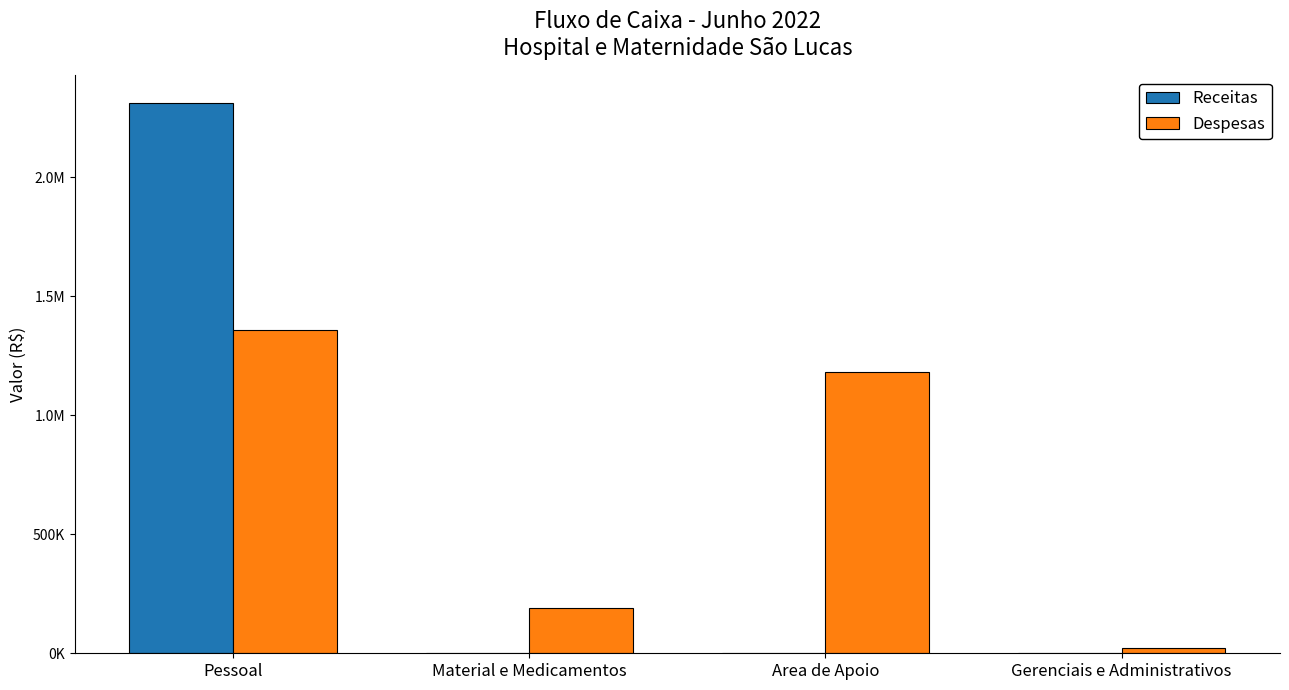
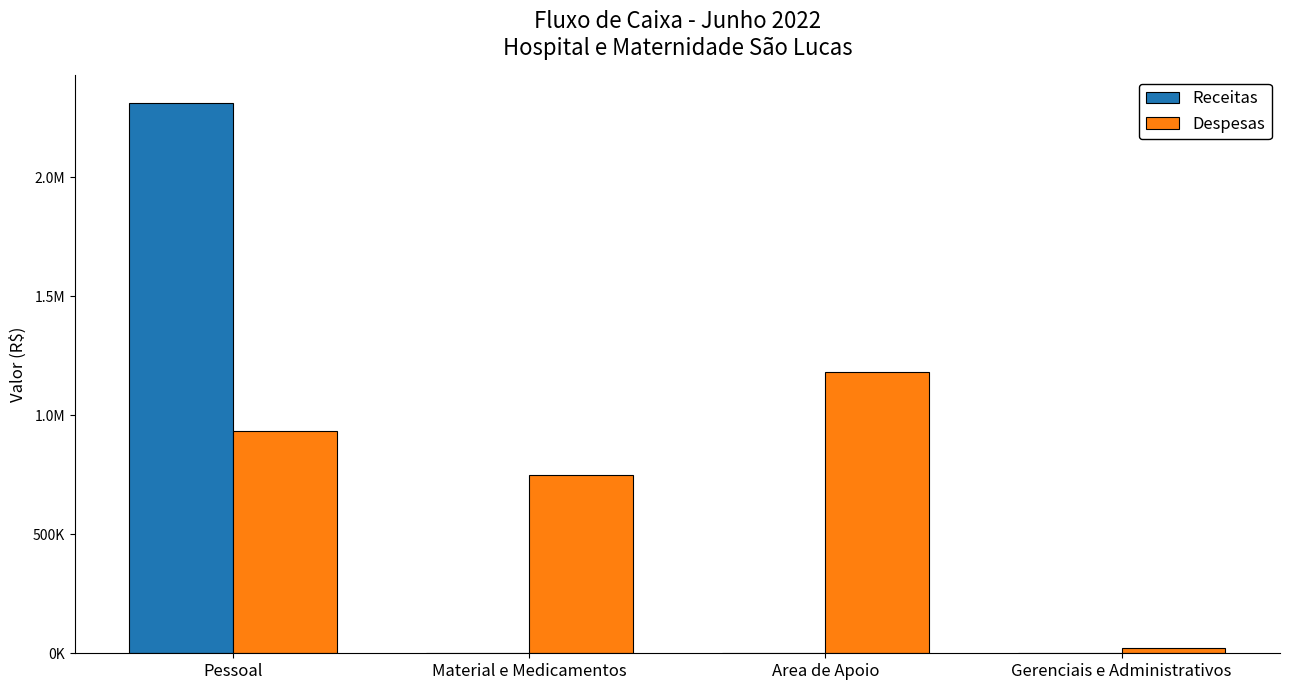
Despesas, Pessoal: 1360000 -> 930000
Despesas, Material e Medicamentos: 190000 -> 750000
